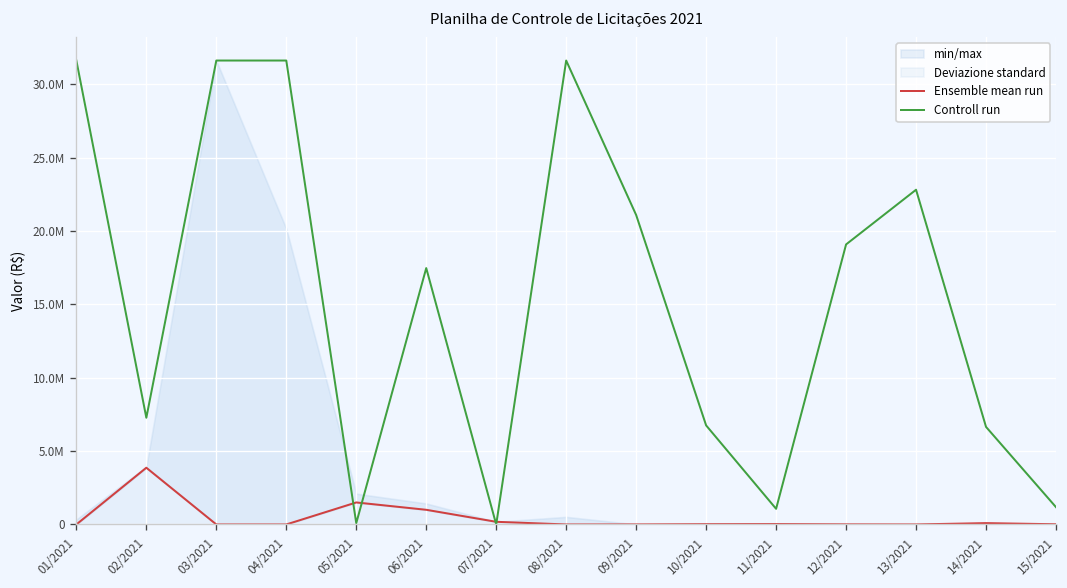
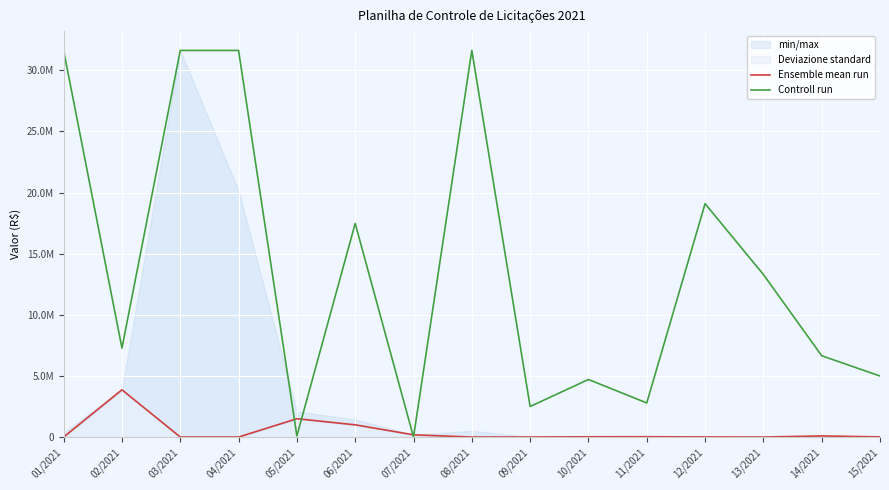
Controll run, 09/2021: 21100000 -> 2500000
Controll run, 10/2021: 6800000 -> 4700000
Controll run, 11/2021: 1100000 -> 2800000
Controll run, 13/2021: 22800000 -> 13300000
Controll run, 15/2021: 1200000 -> 5000000
